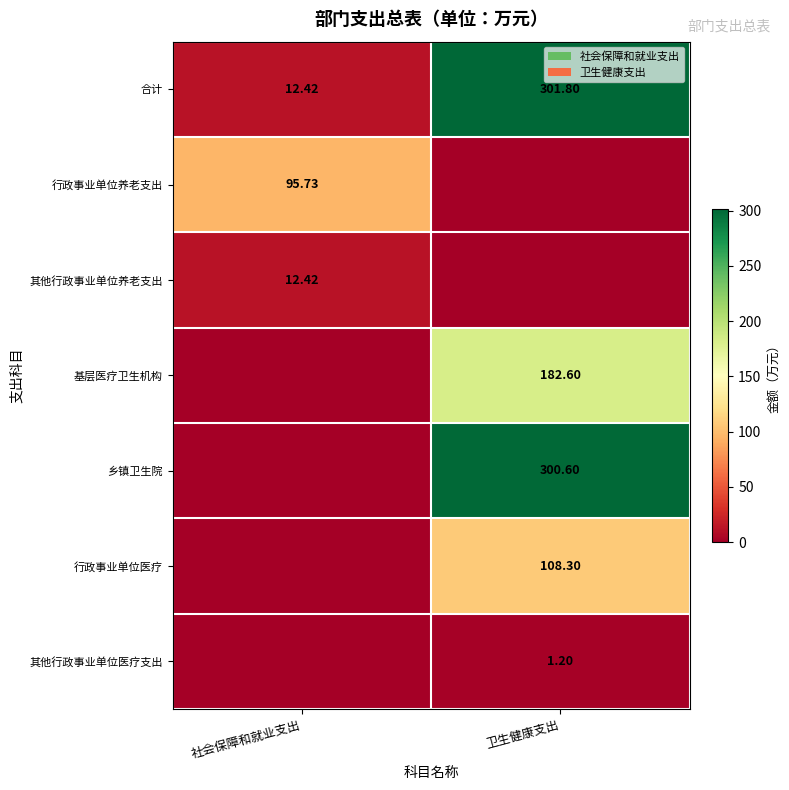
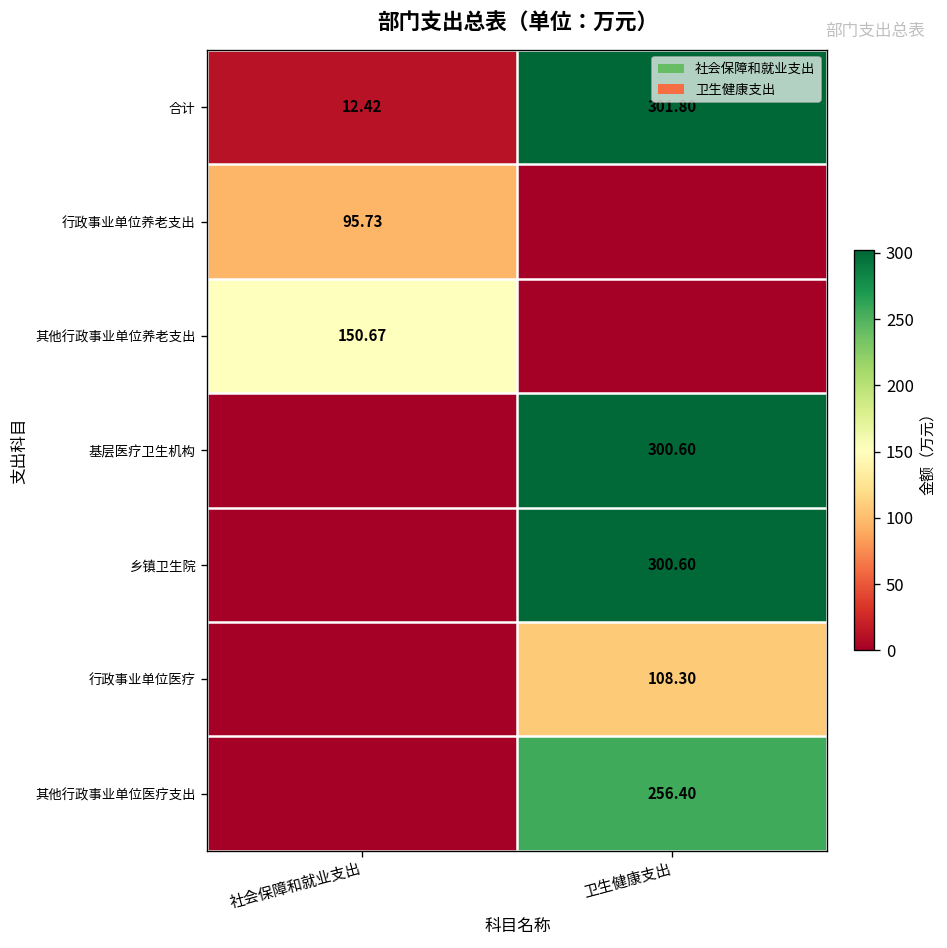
其他行政事业单位养老支出, 社会保障和就业支出: 12.42 -> 150.67
基层医疗卫生机构, 卫生健康支出: 182.60 -> 300.60
其他行政事业单位医疗支出, 卫生健康支出: 1.20 -> 256.40
